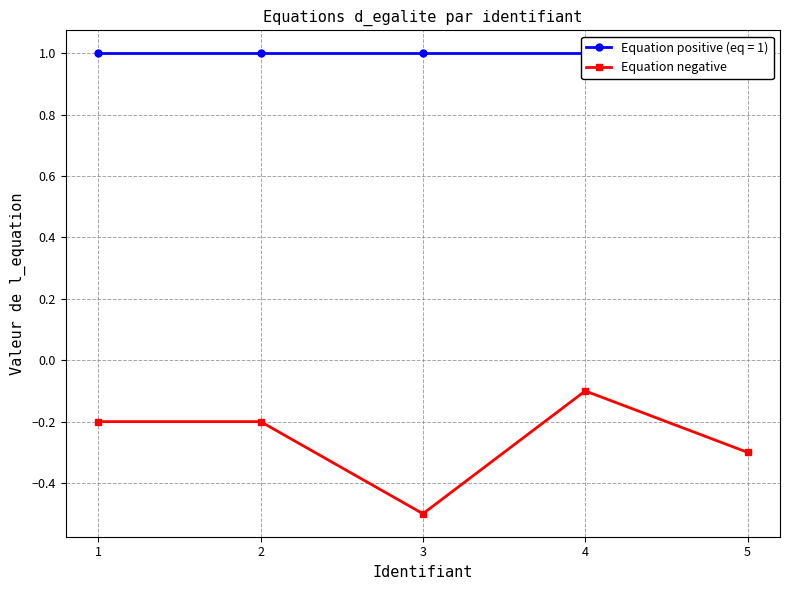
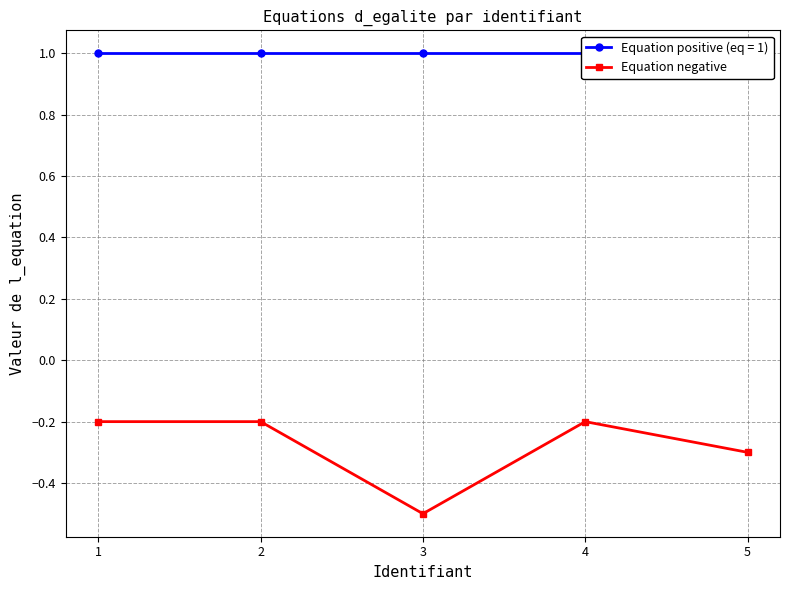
Equation negative, 4: -0.1 -> -0.2
